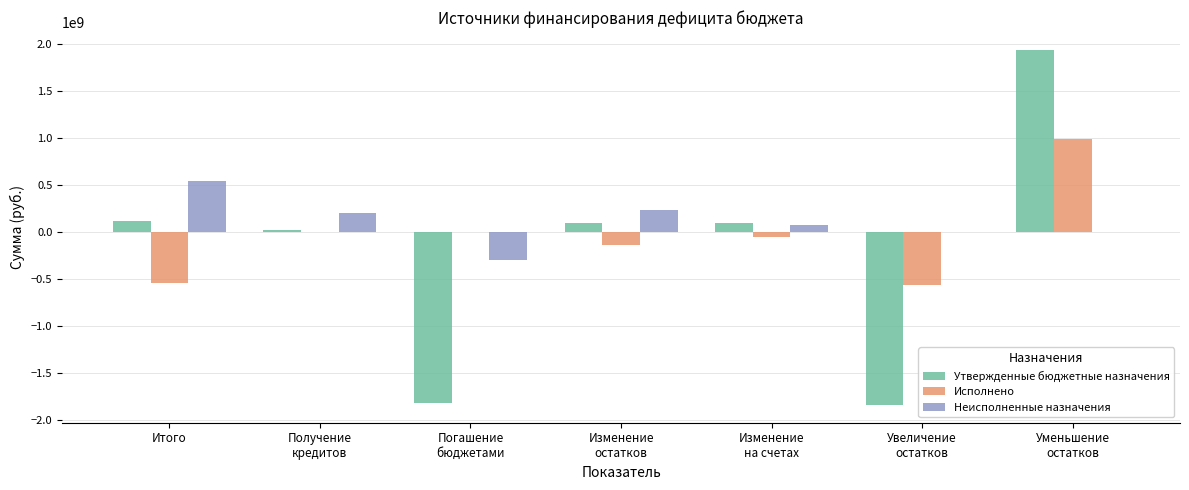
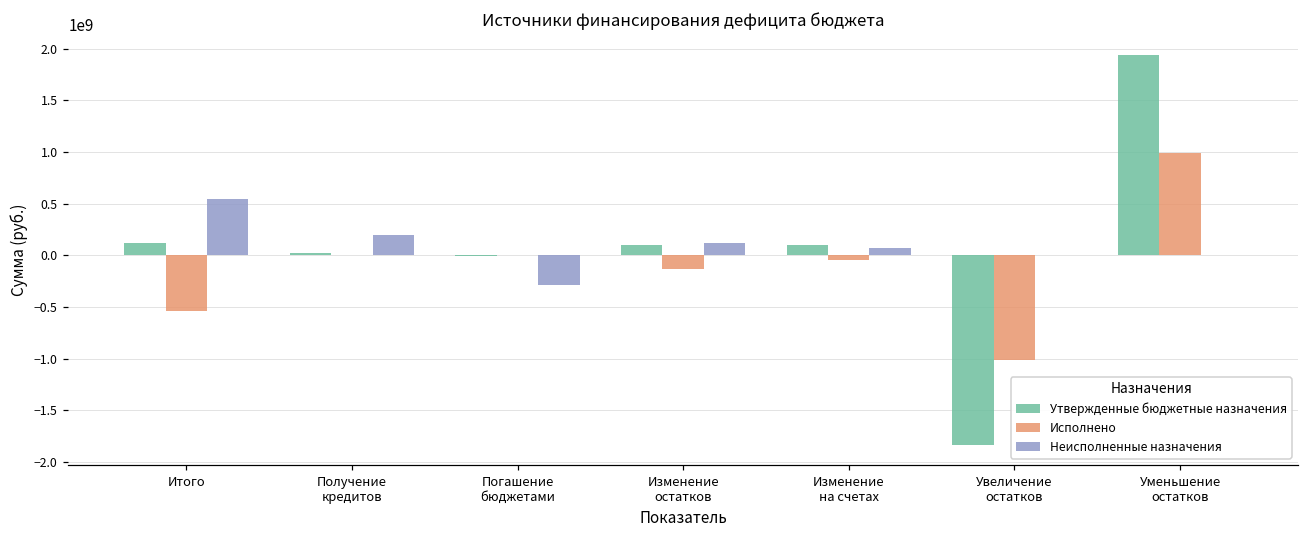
Утвержденные бюджетные назначения, Погашение бюджетами: -1800000000 -> 0
Неисполненные назначения, Изменение остатков: 200000000 -> 100000000
Исполнено, Увеличение остатков: -600000000 -> -1000000000
